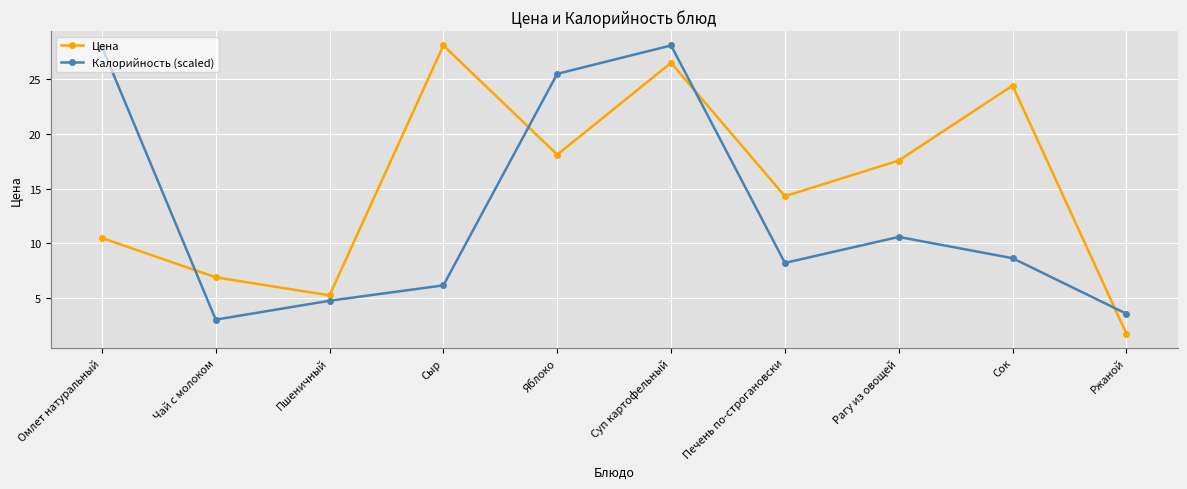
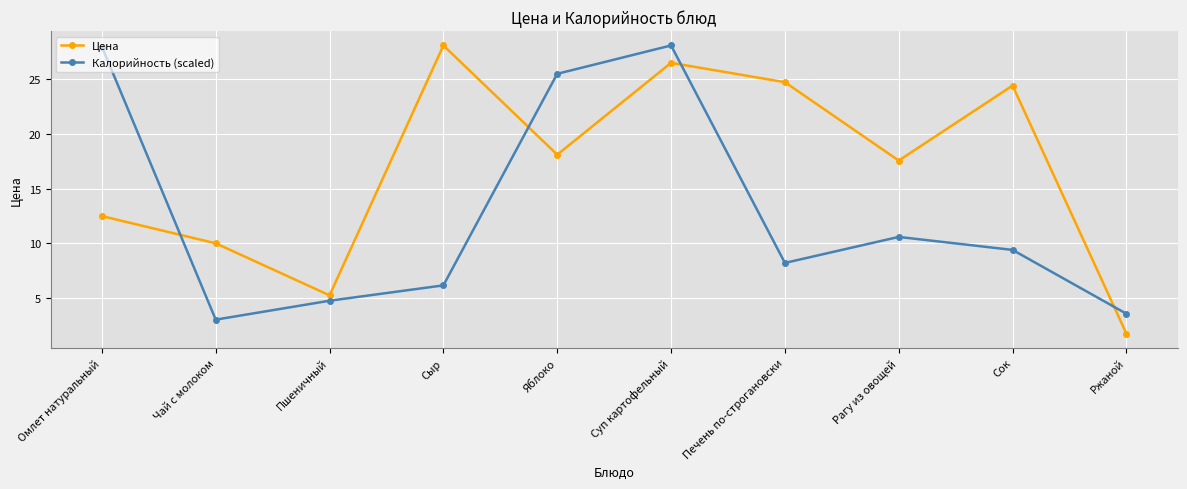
Цена, Омлет натуральный: 10.5 -> 12.5
Цена, Чай с молоком: 6.9 -> 10.0
Цена, Печень по-строгановски: 14.3 -> 24.8
Калорийность (scaled), Сок: 8.6 -> 9.4
